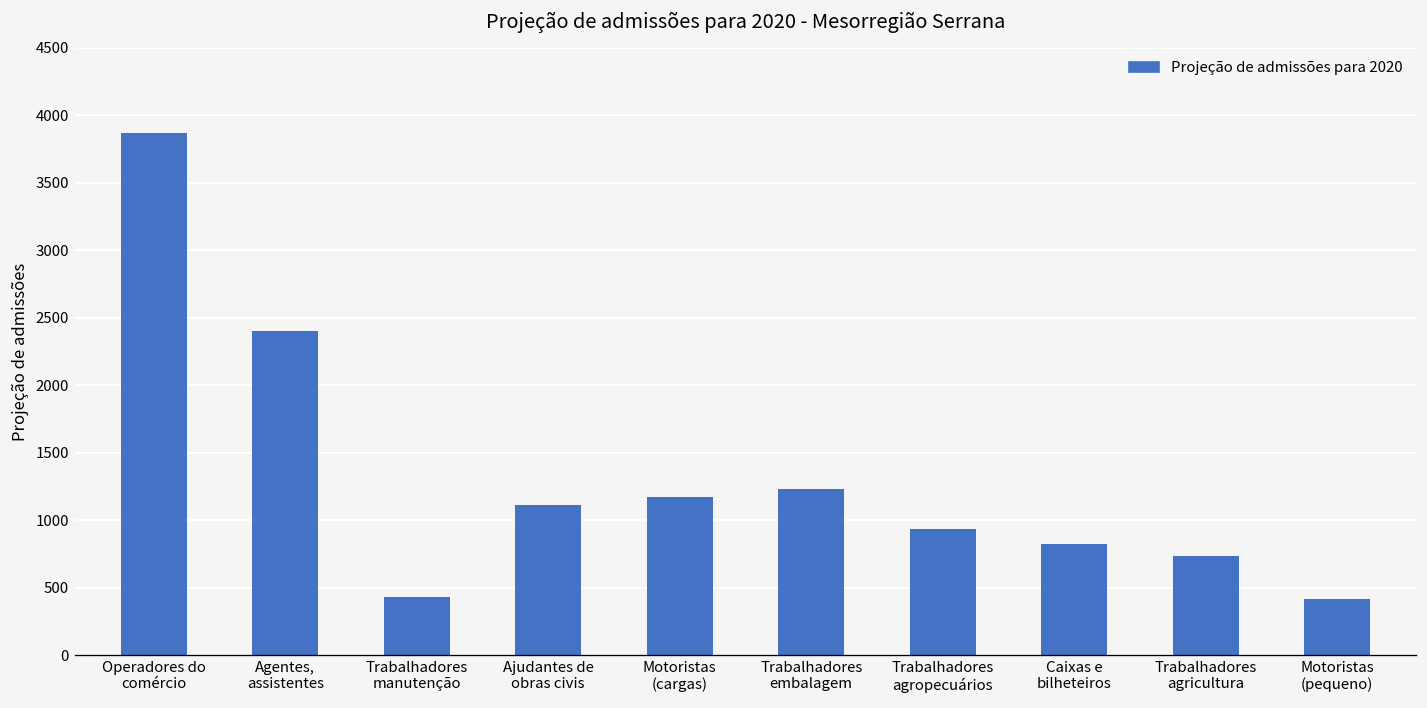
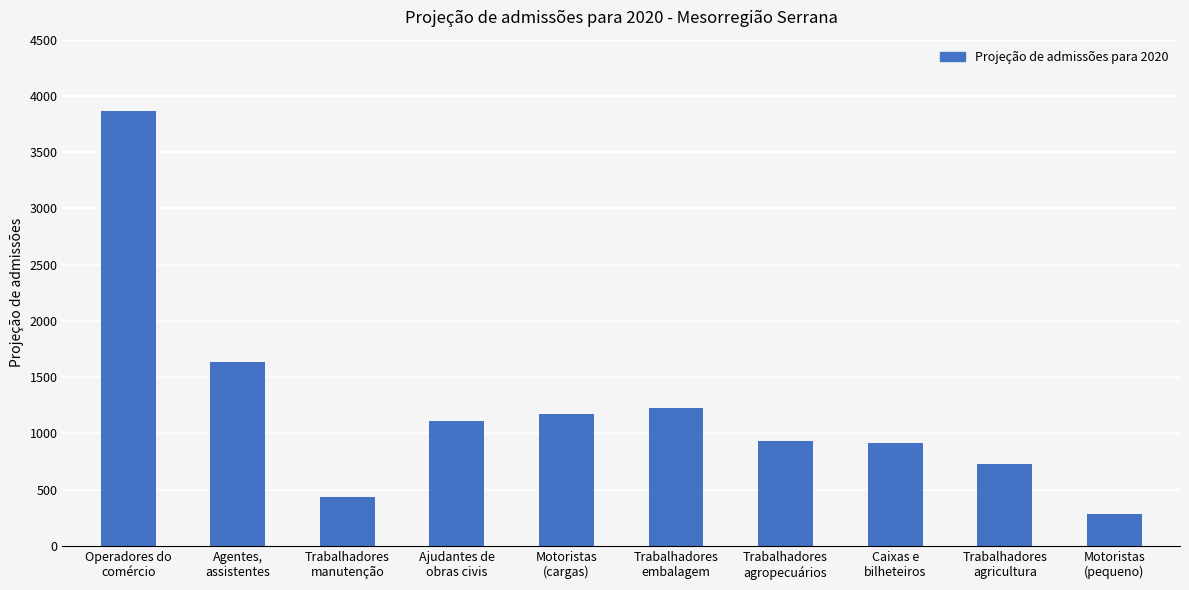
Agentes, assistentes: 2400 -> 1640
Caixas e bilheteiros: 830 -> 920
Motoristas (pequeno): 410 -> 290
